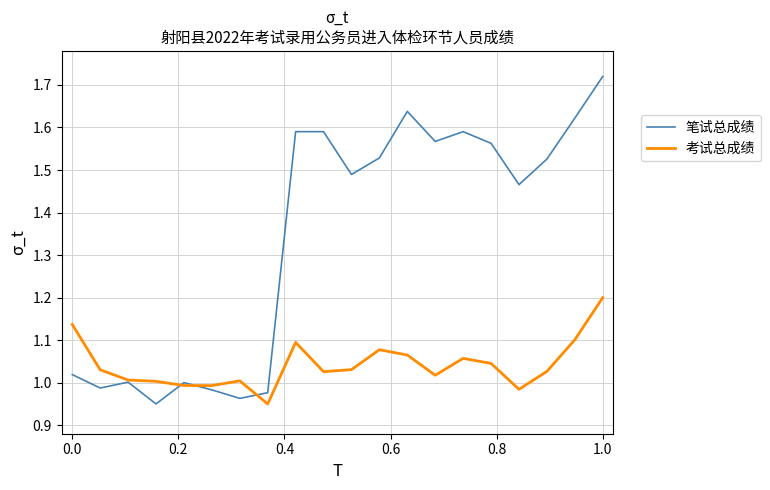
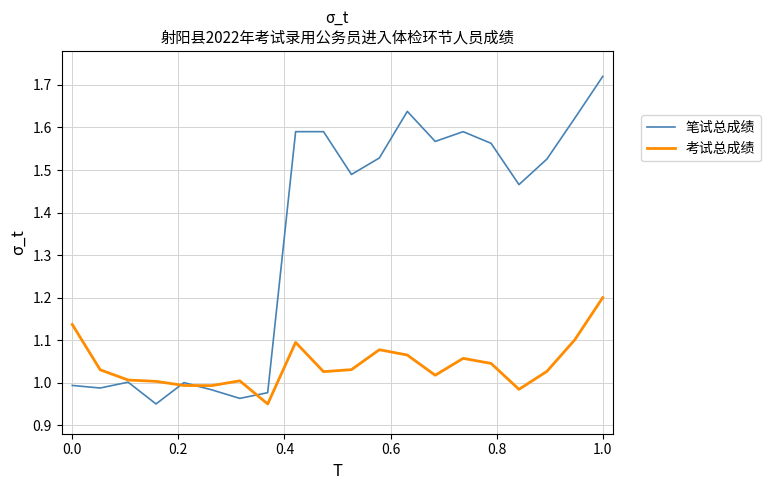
笔试总成绩, 0.0: 1.02 -> 0.99
